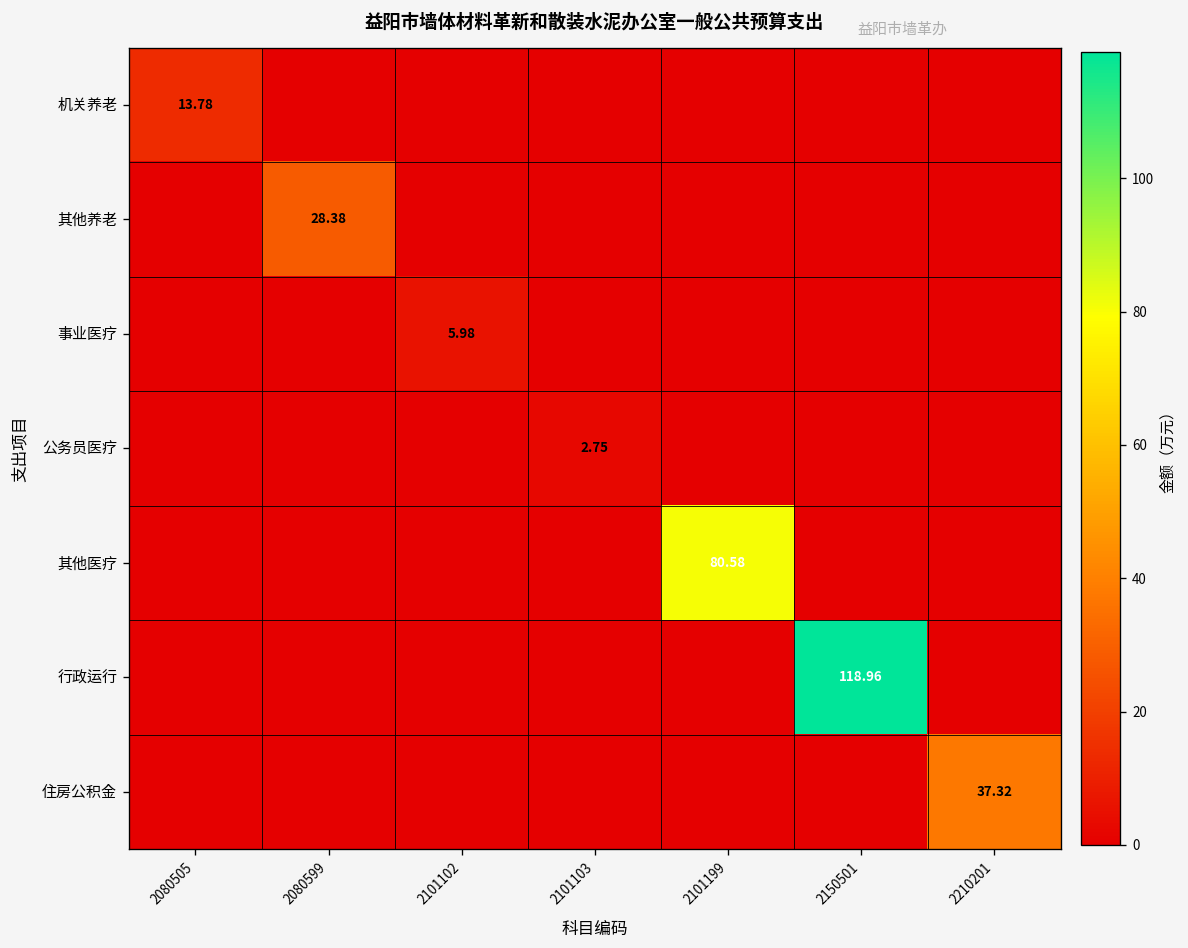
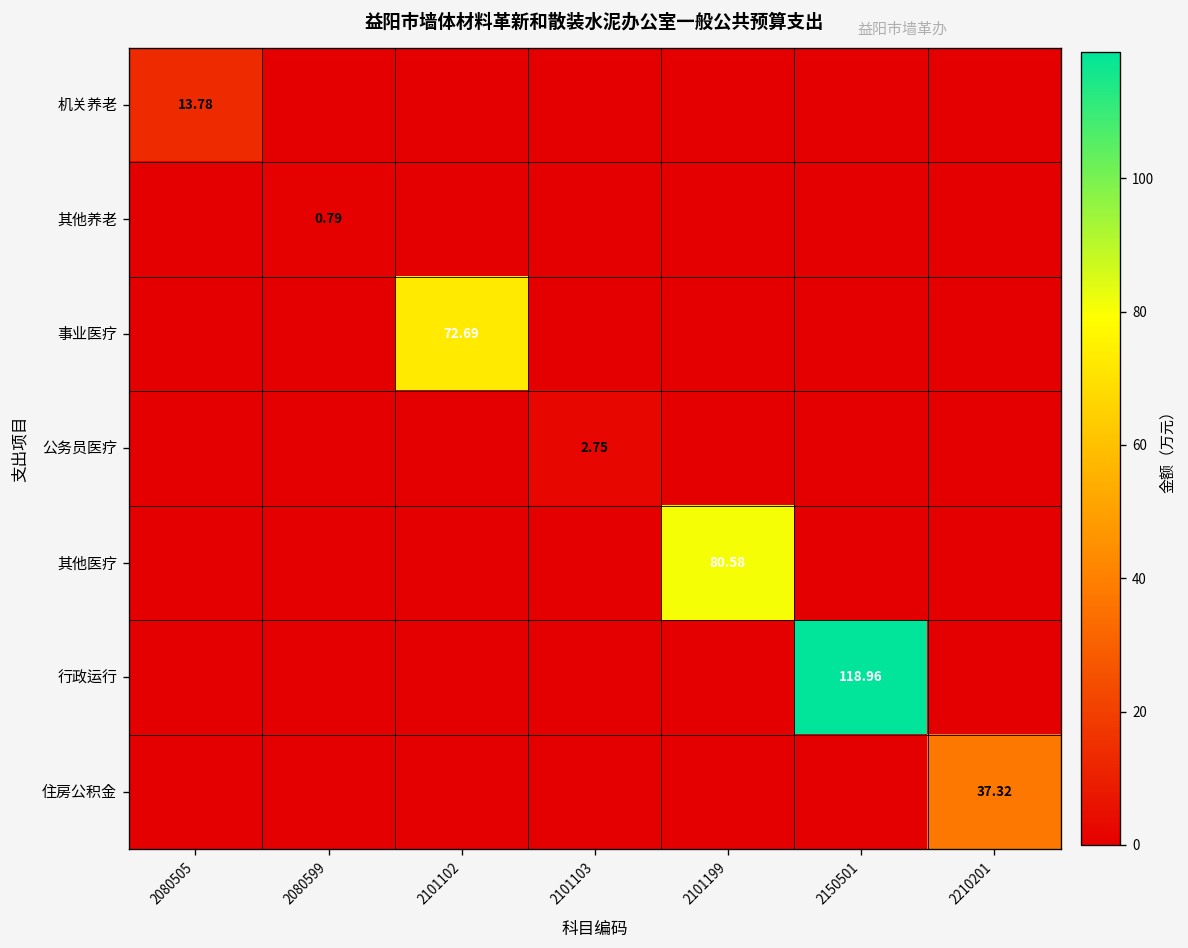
其他养老, 2080599: 28.38 -> 0.79
事业医疗, 2101102: 5.98 -> 72.69
